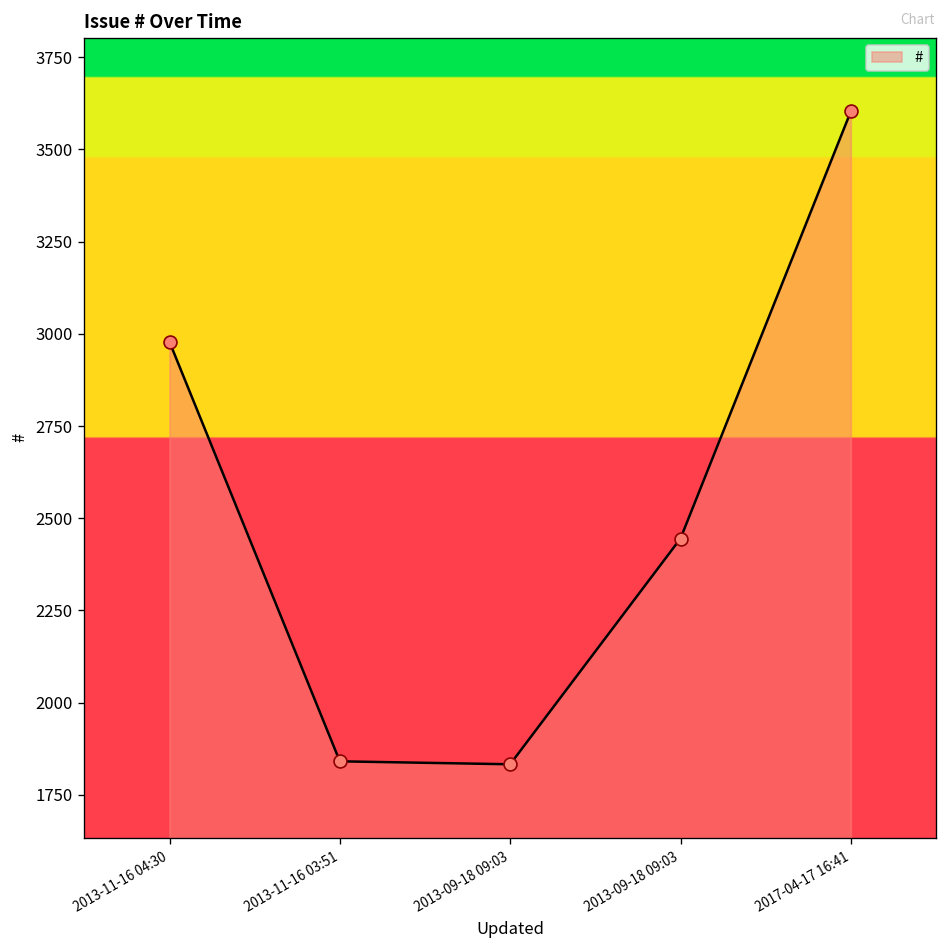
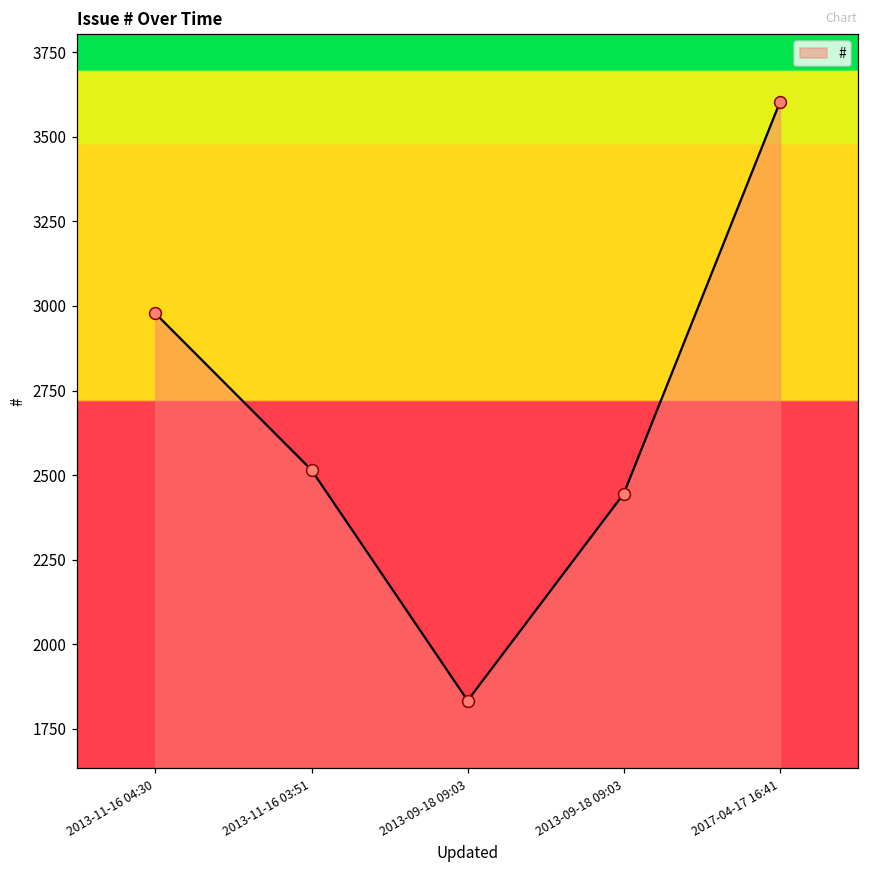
2013-11-16 03:51: 1840 -> 2520
